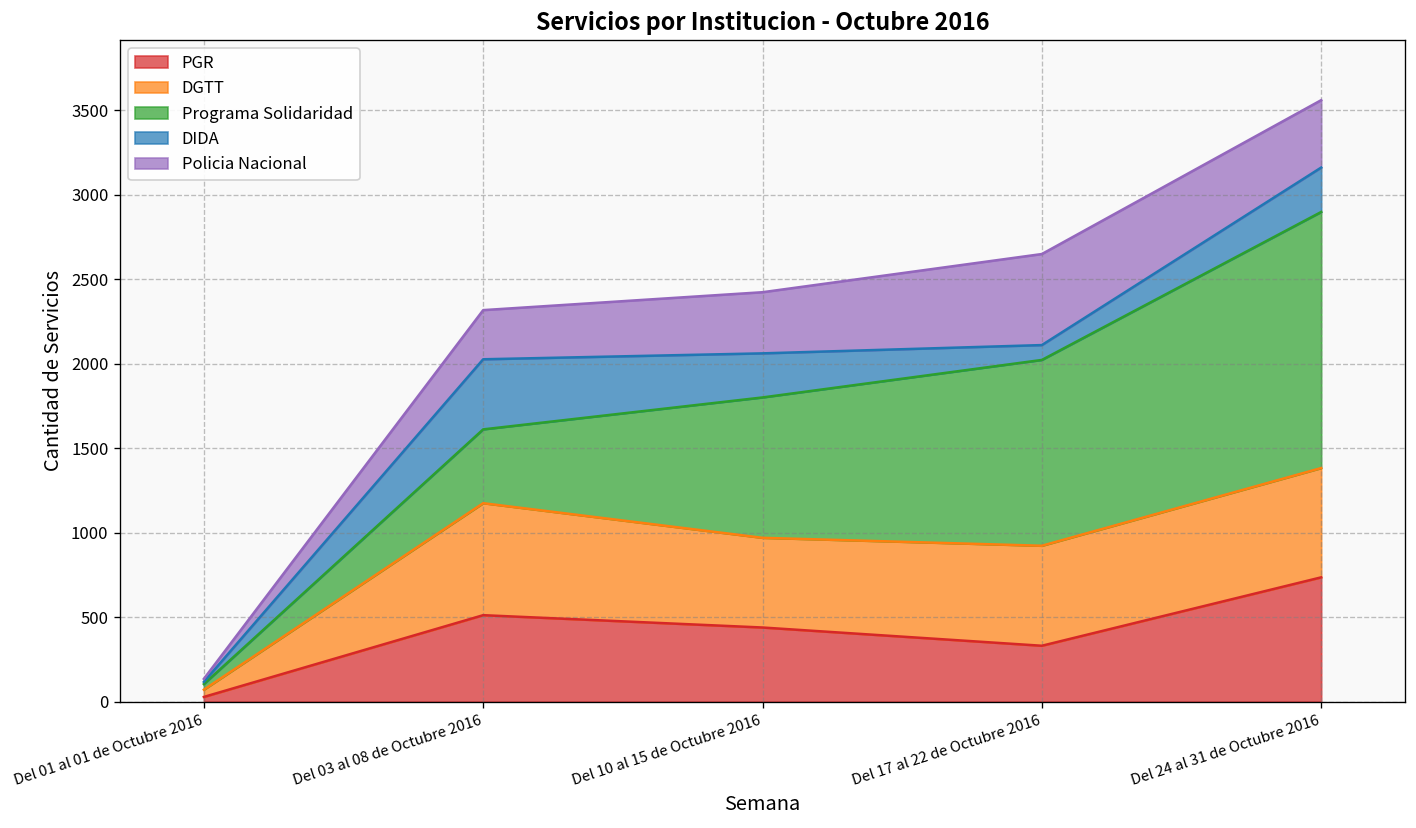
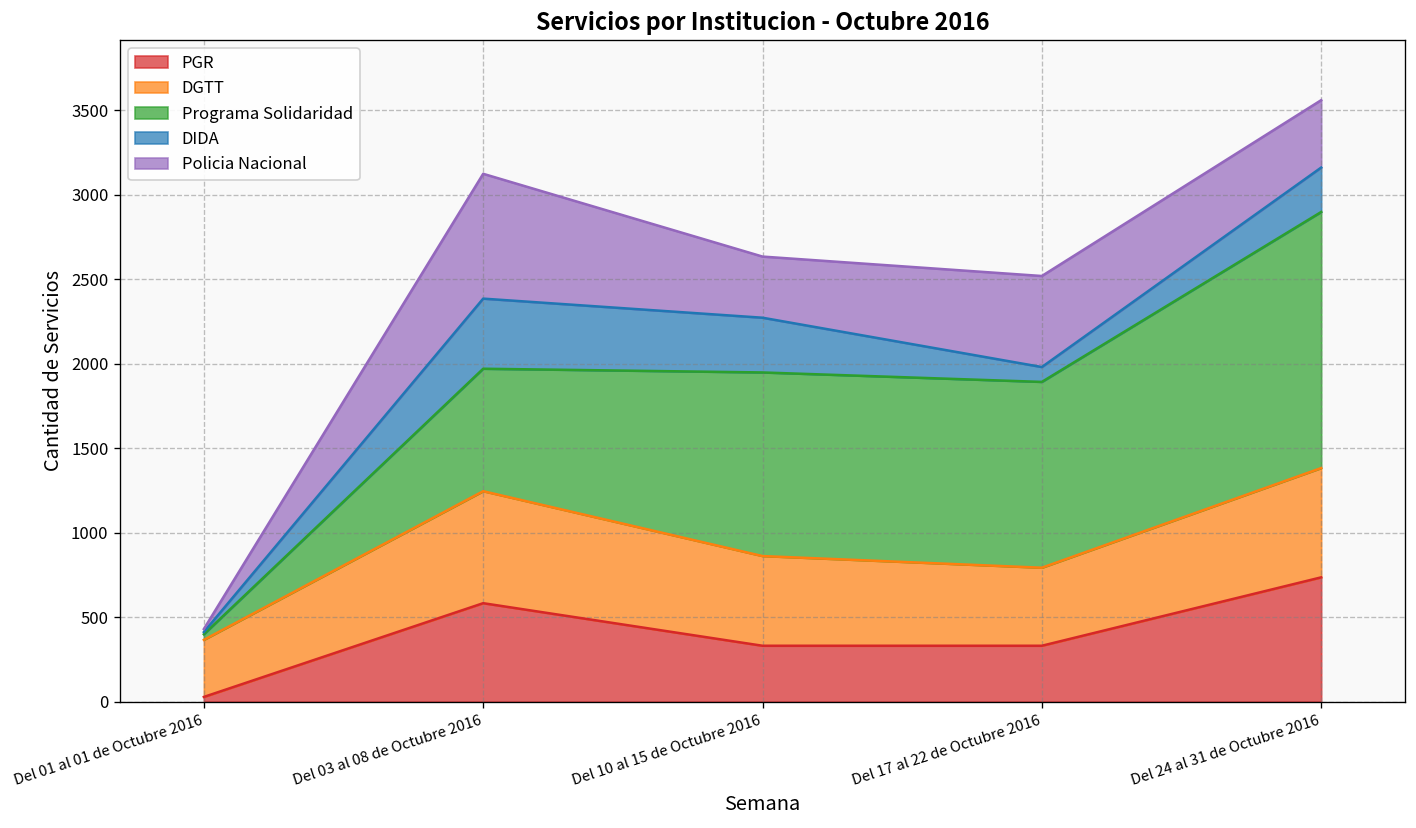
DGTT, Del 01 al 01 de Octubre 2016: 40 -> 340
PGR, Del 03 al 08 de Octubre 2016: 510 -> 580
Programa Solidaridad, Del 03 al 08 de Octubre 2016: 440 -> 730
Policia Nacional, Del 03 al 08 de Octubre 2016: 290 -> 740
PGR, Del 10 al 15 de Octubre 2016: 440 -> 330
Programa Solidaridad, Del 10 al 15 de Octubre 2016: 830 -> 1090
DIDA, Del 10 al 15 de Octubre 2016: 260 -> 320
DGTT, Del 17 al 22 de Octubre 2016: 590 -> 460
